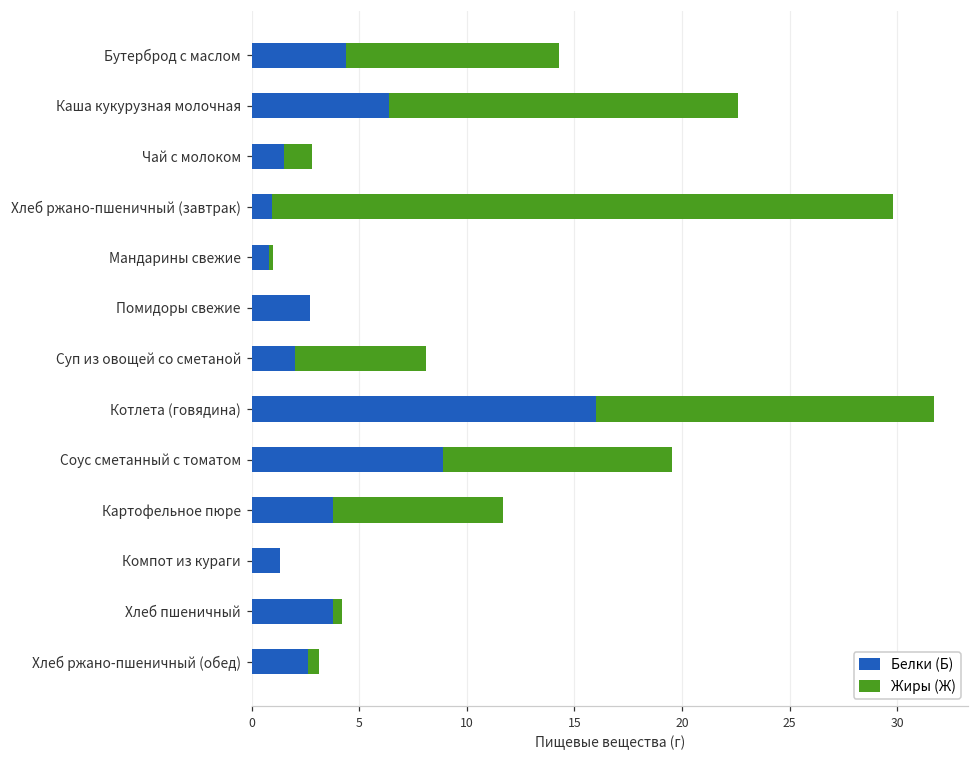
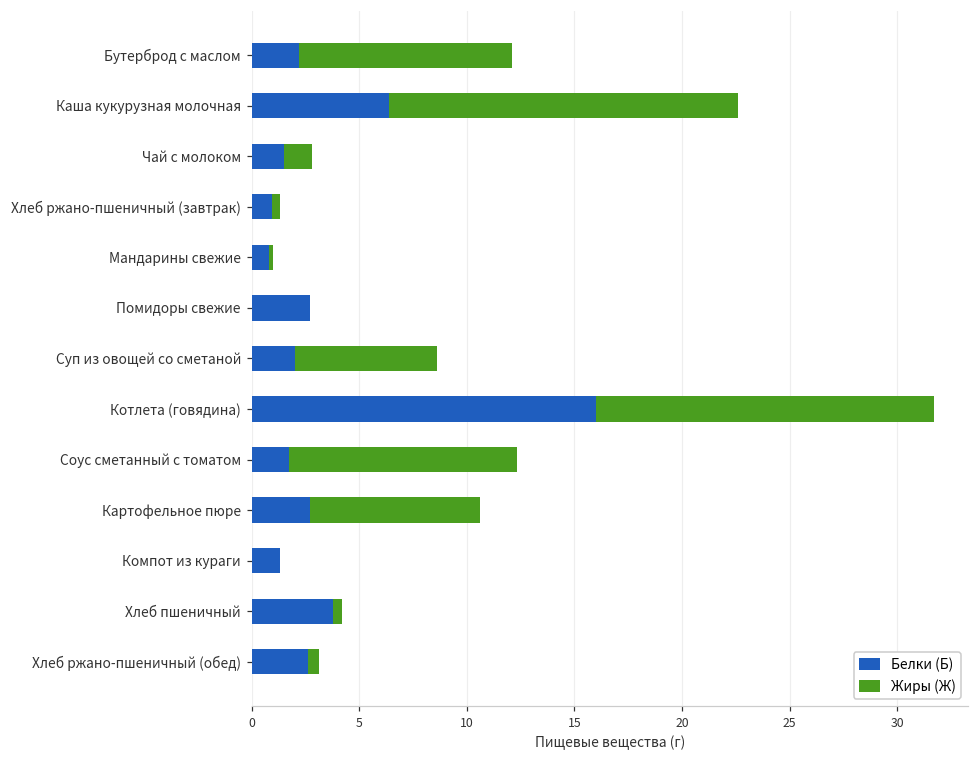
Белки (Б), Бутерброд с маслом: 4.4 -> 2.2
Жиры (Ж), Хлеб ржано-пшеничный (завтрак): 28.8 -> 0.4
Жиры (Ж), Суп из овощей со сметаной: 6.1 -> 6.6
Белки (Б), Соус сметанный с томатом: 8.9 -> 1.7
Белки (Б), Картофельное пюре: 3.8 -> 2.7
